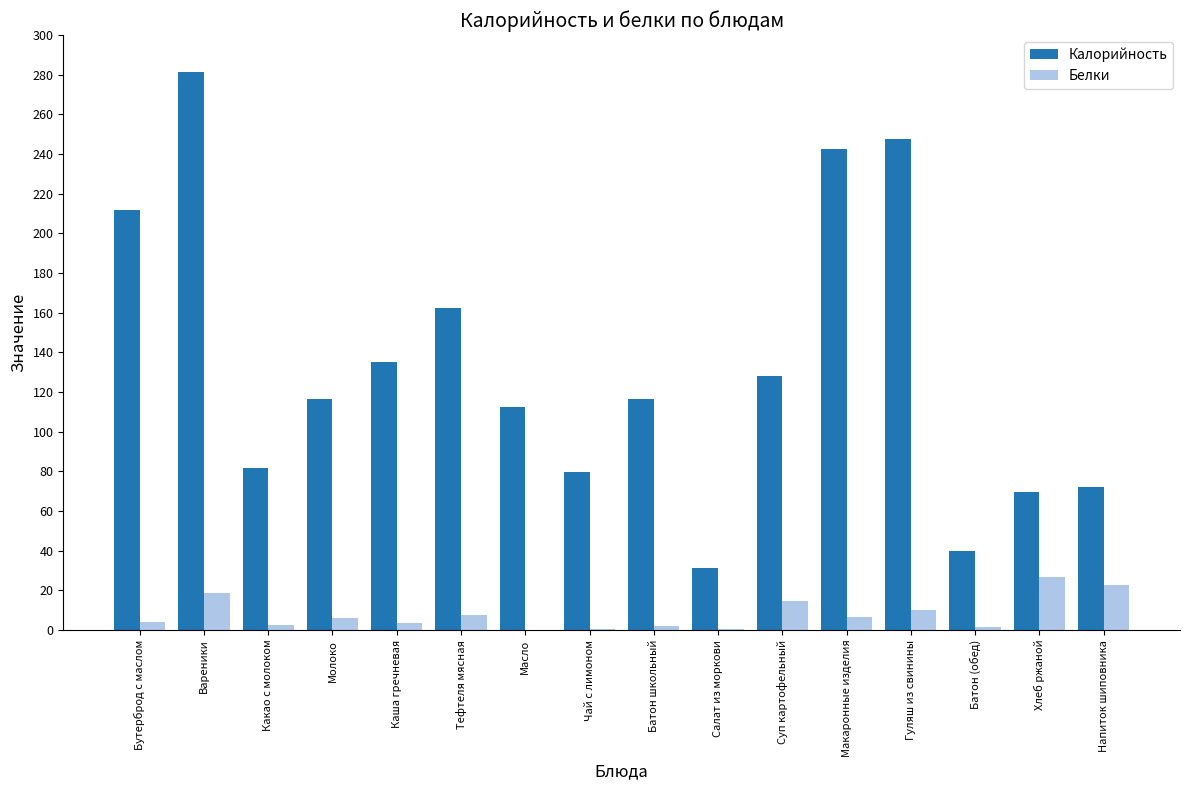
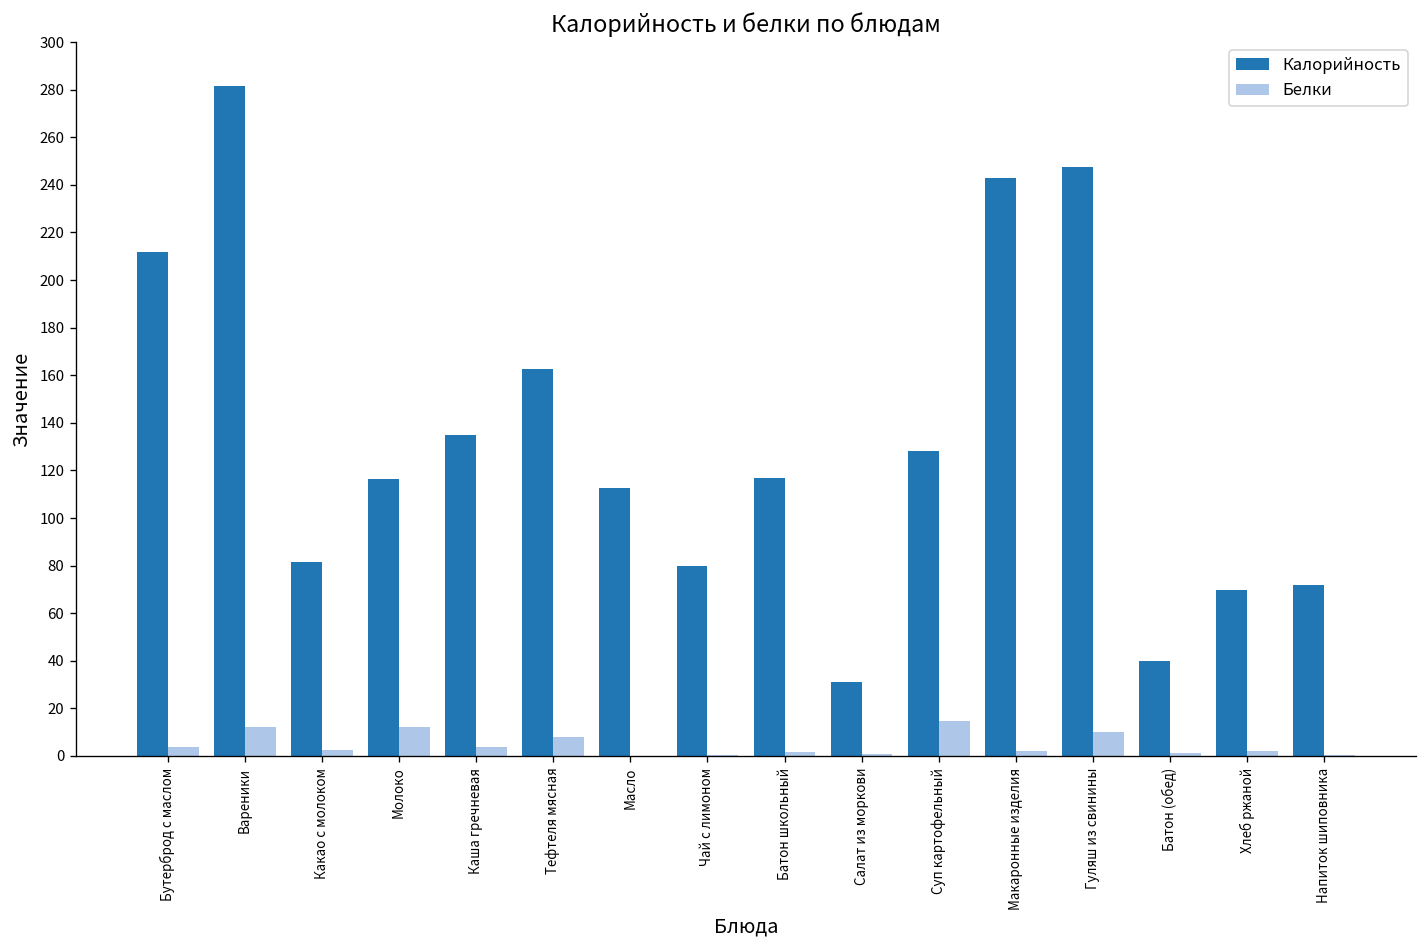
Белки, Вареники: 18 -> 12
Белки, Молоко: 6 -> 12
Белки, Макаронные изделия: 7 -> 2
Белки, Хлеб ржаной: 27 -> 2
Белки, Напиток шиповника: 23 -> 0
